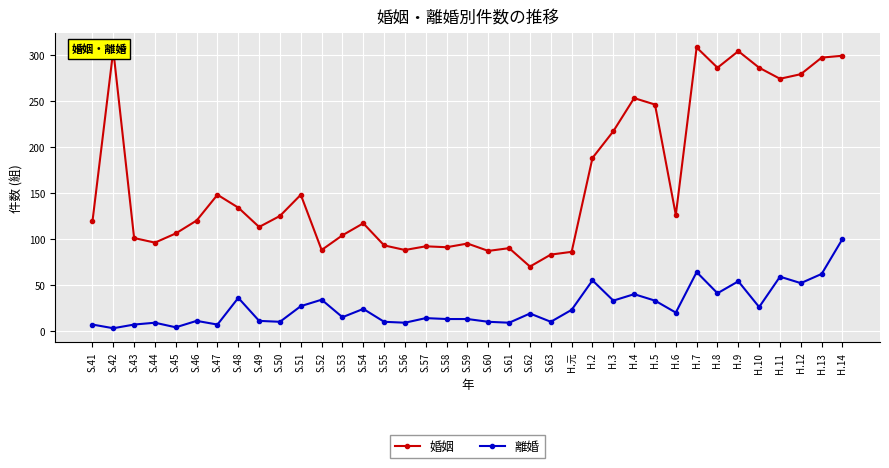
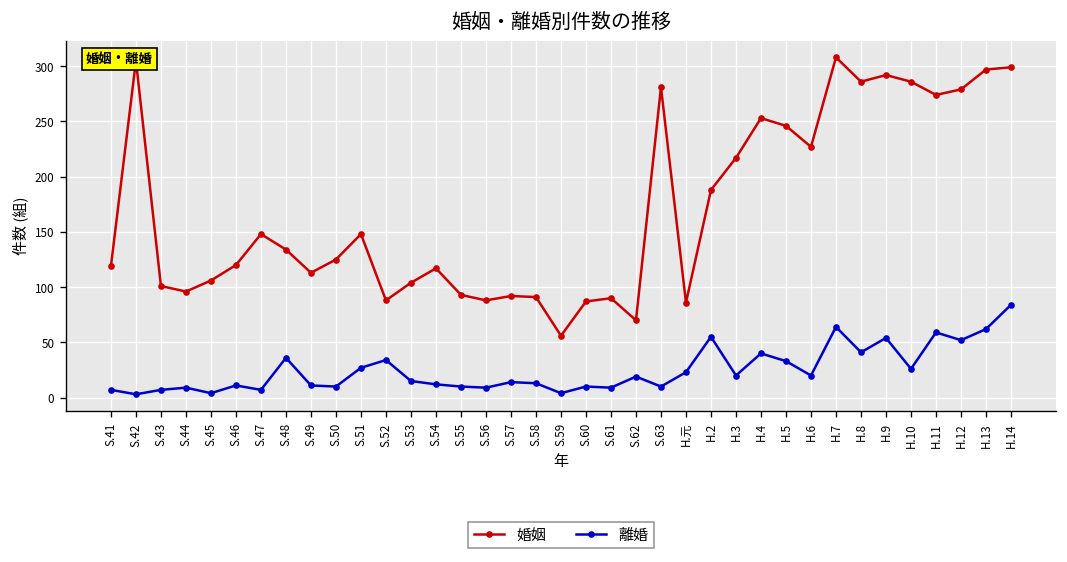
離婚, S.54: 20 -> 10
婚姻, S.59: 100 -> 60
離婚, S.59: 10 -> 0
婚姻, S.63: 80 -> 280
離婚, H.3: 30 -> 20
婚姻, H.6: 130 -> 230
婚姻, H.9: 300 -> 290
離婚, H.14: 100 -> 80
